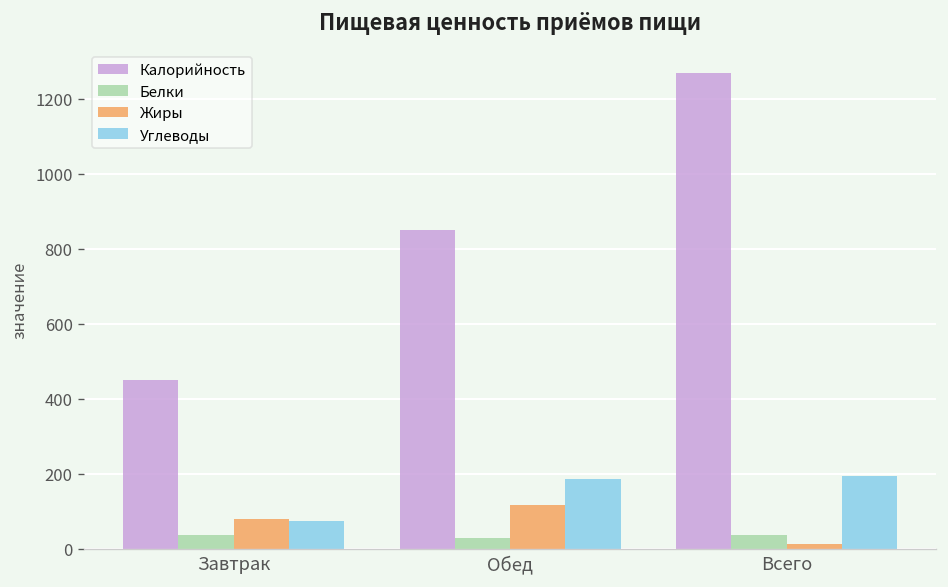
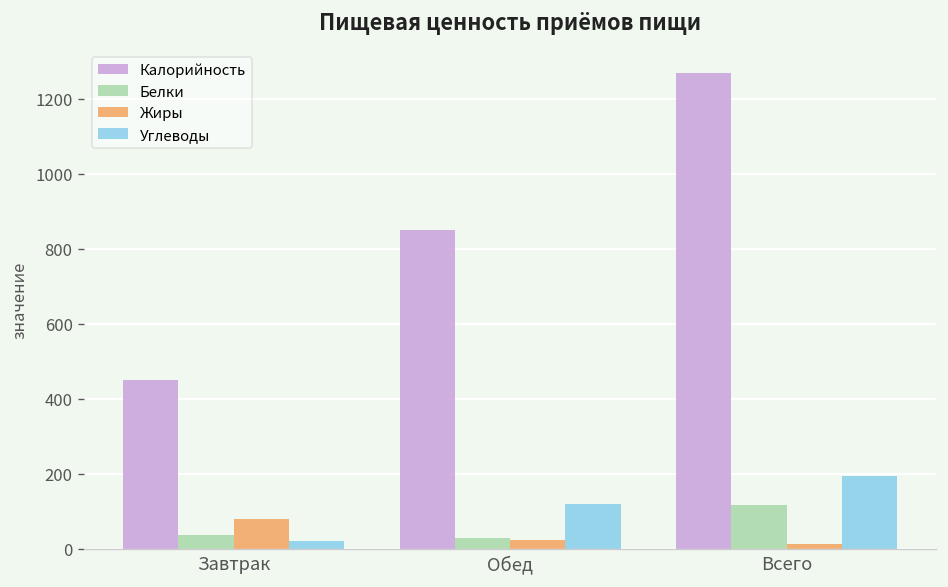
Углеводы, Завтрак: 70 -> 20
Жиры, Обед: 120 -> 20
Углеводы, Обед: 190 -> 120
Белки, Всего: 40 -> 120
